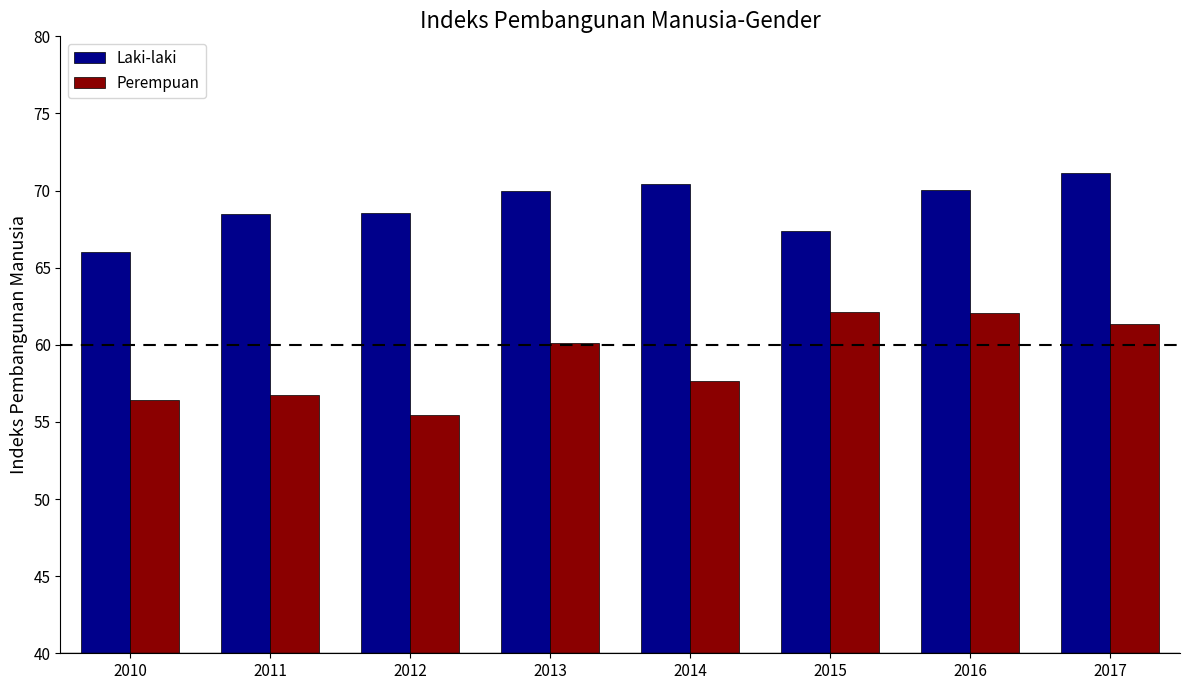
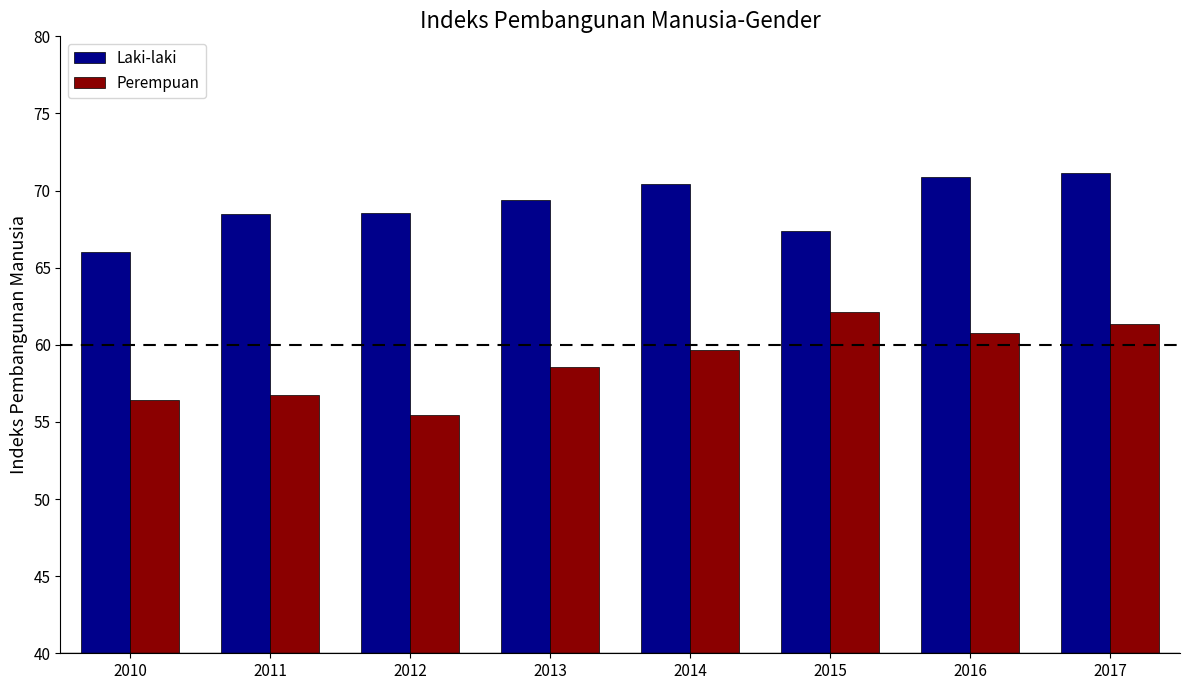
Laki-laki, 2013: 70.0 -> 69.4
Perempuan, 2013: 60.1 -> 58.6
Perempuan, 2014: 57.7 -> 59.7
Laki-laki, 2016: 70.0 -> 70.9
Perempuan, 2016: 62.1 -> 60.8
